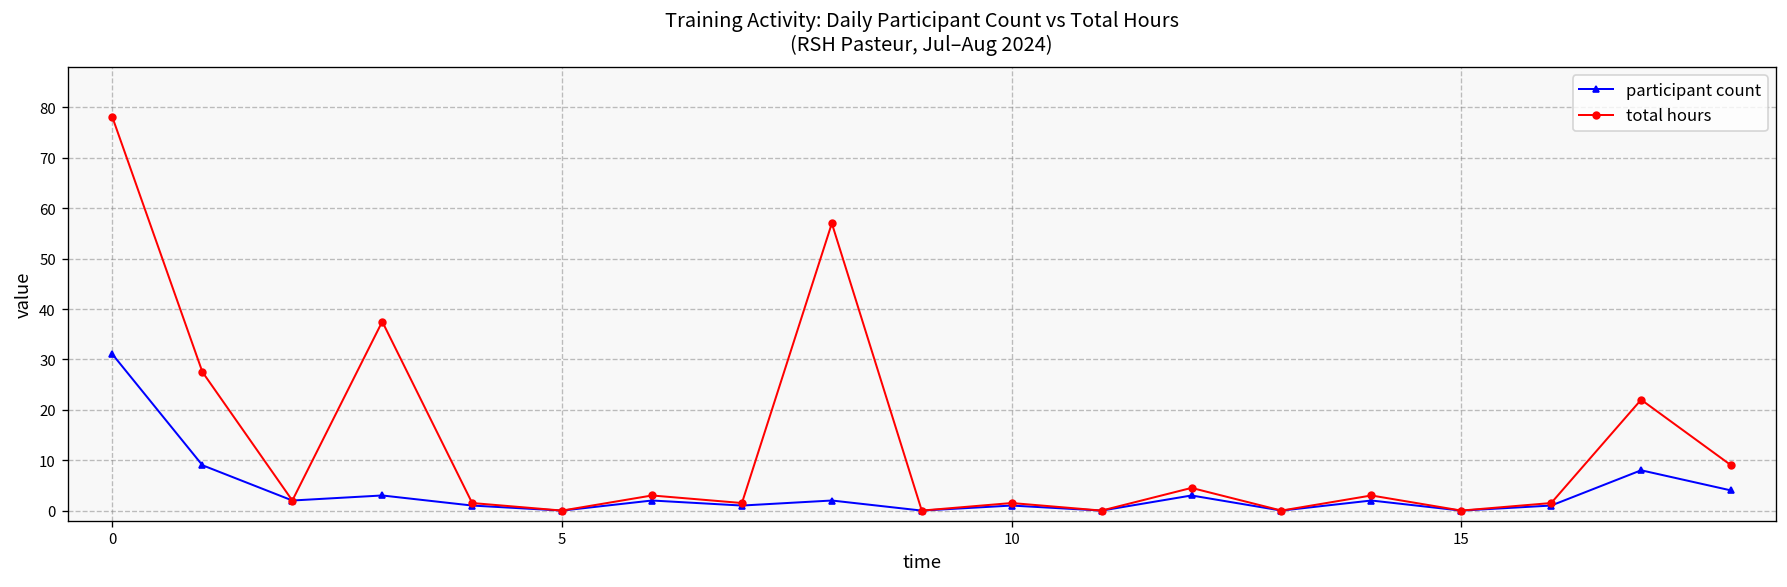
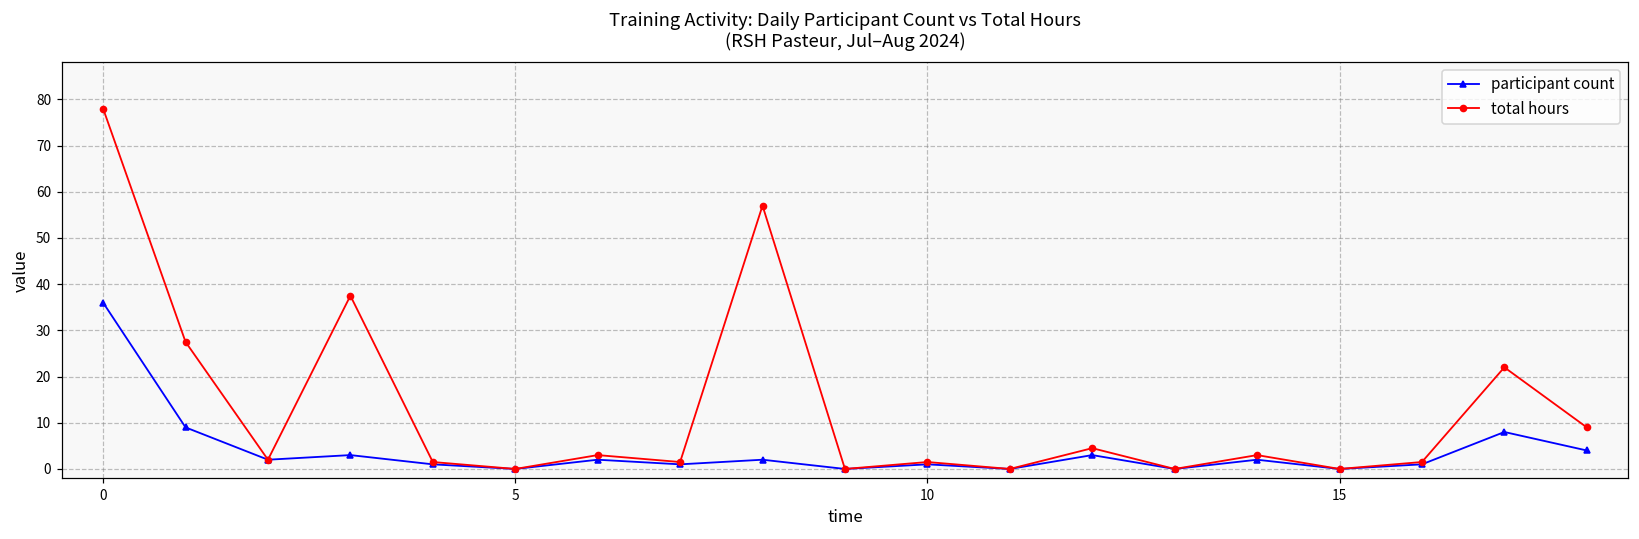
participant count, 0: 31 -> 36
